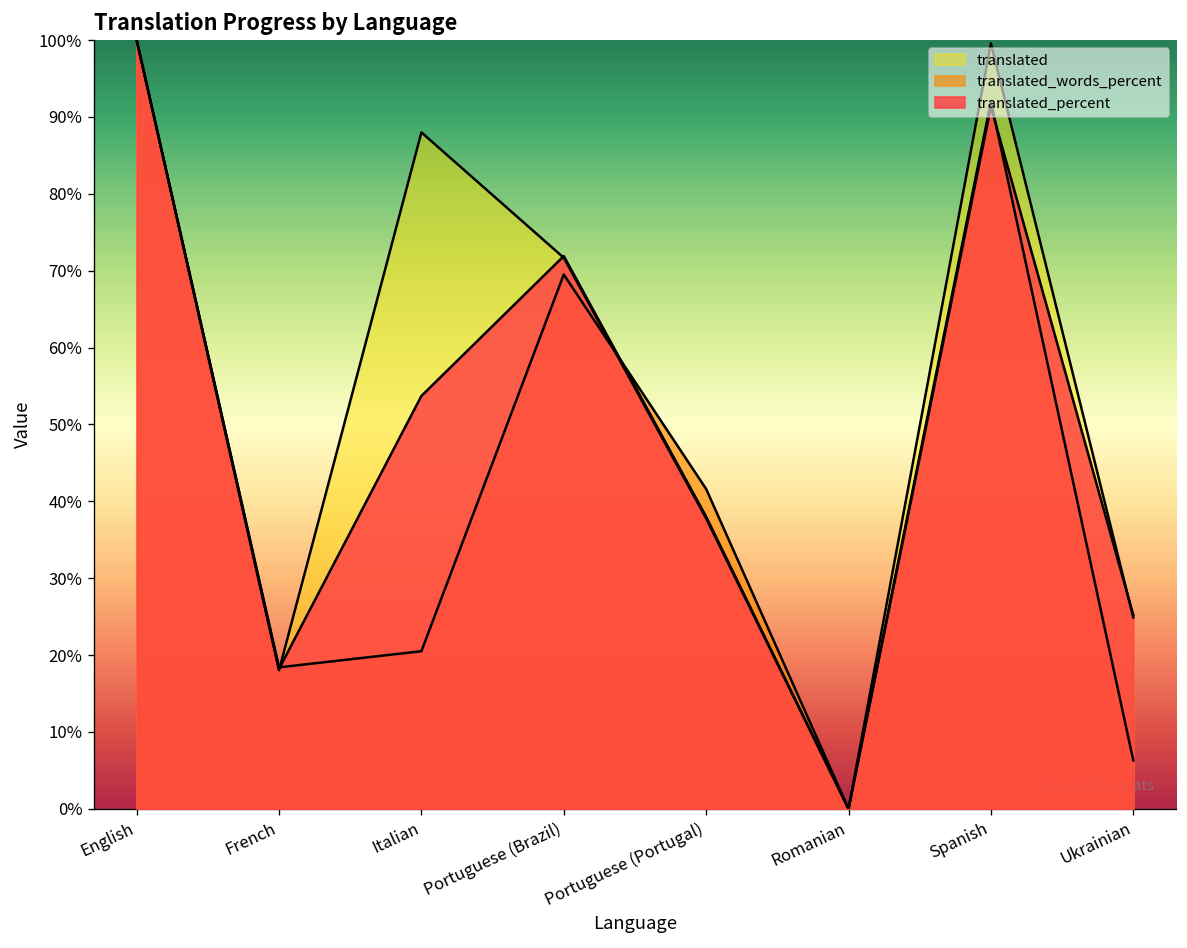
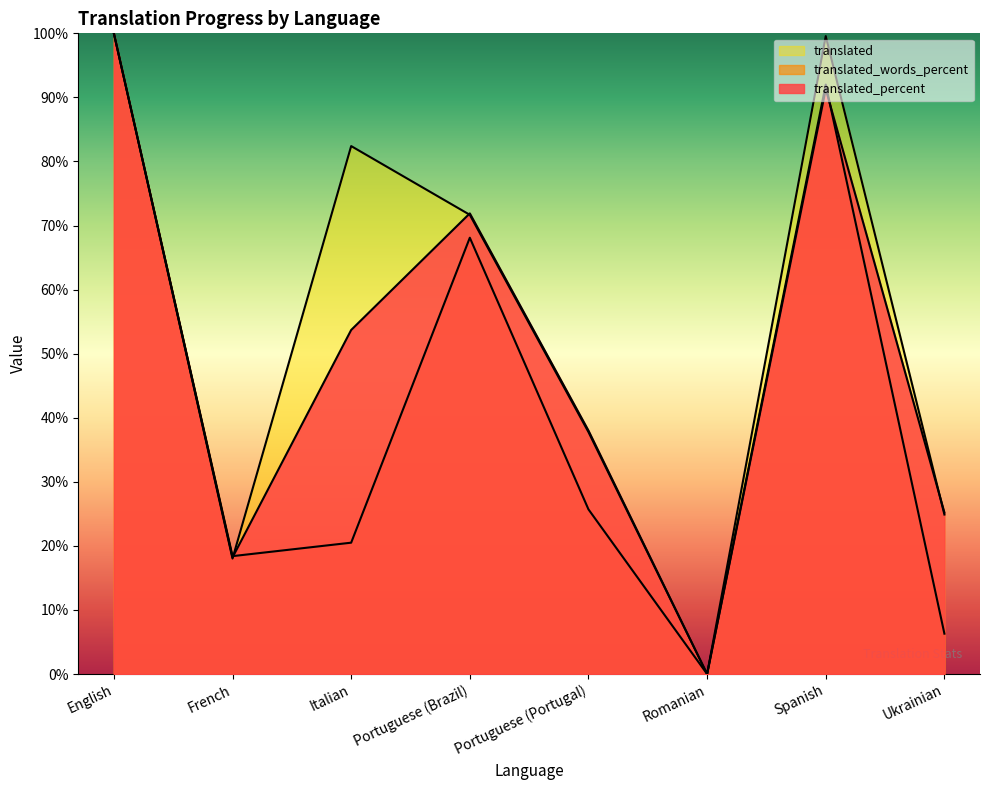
translated, Italian: 88% -> 82%
translated_words_percent, Portuguese (Brazil): 70% -> 68%
translated_words_percent, Portuguese (Portugal): 42% -> 26%
